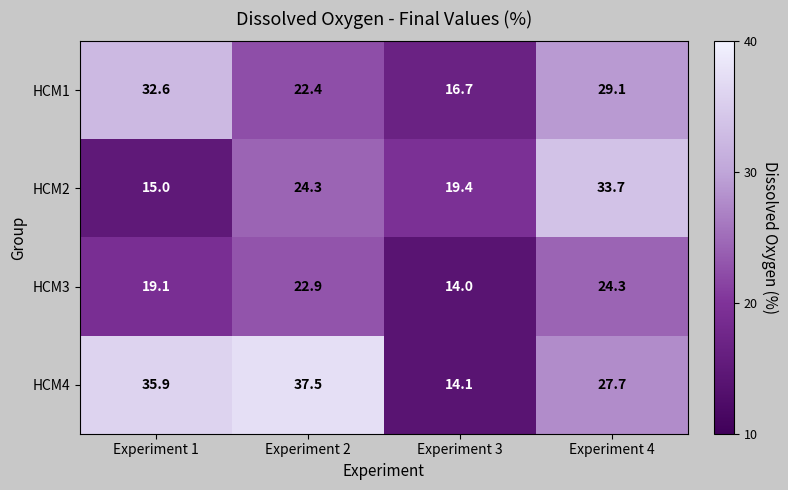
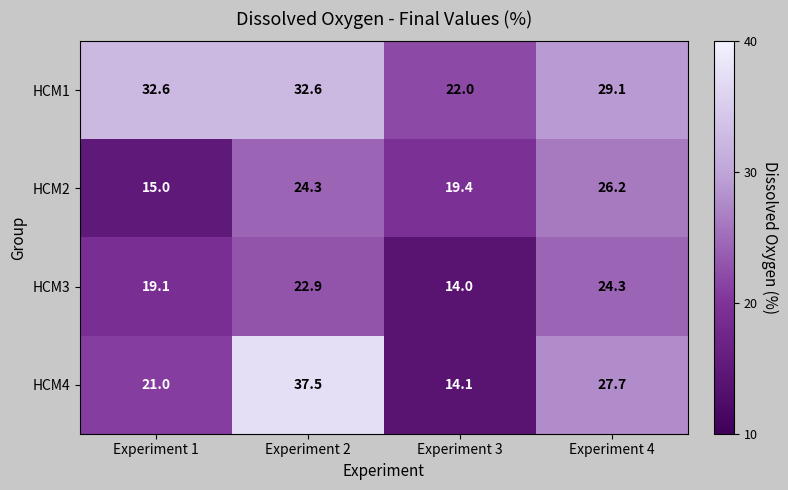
HCM1, Experiment 2: 22.4 -> 32.6
HCM1, Experiment 3: 16.7 -> 22.0
HCM2, Experiment 4: 33.7 -> 26.2
HCM4, Experiment 1: 35.9 -> 21.0
